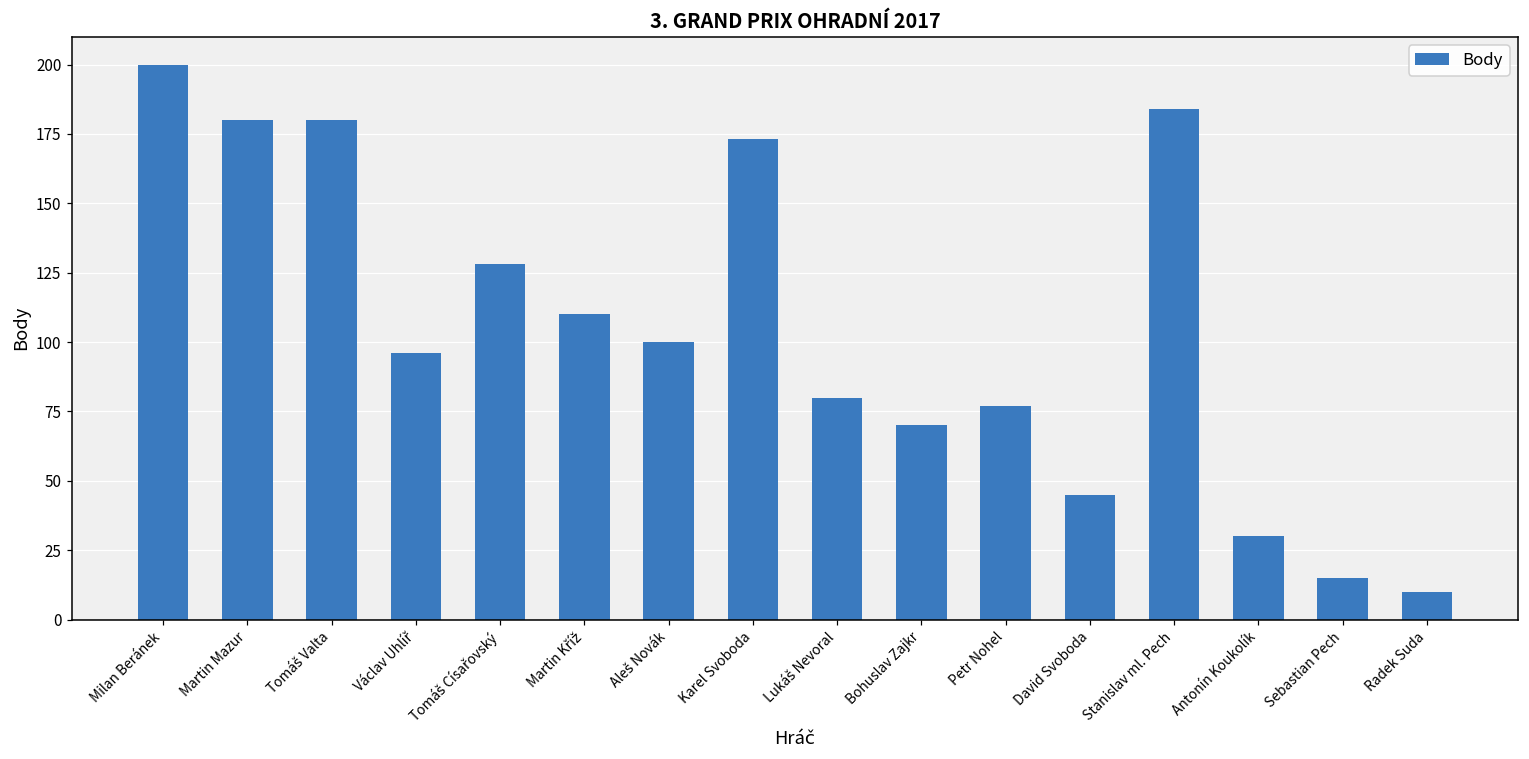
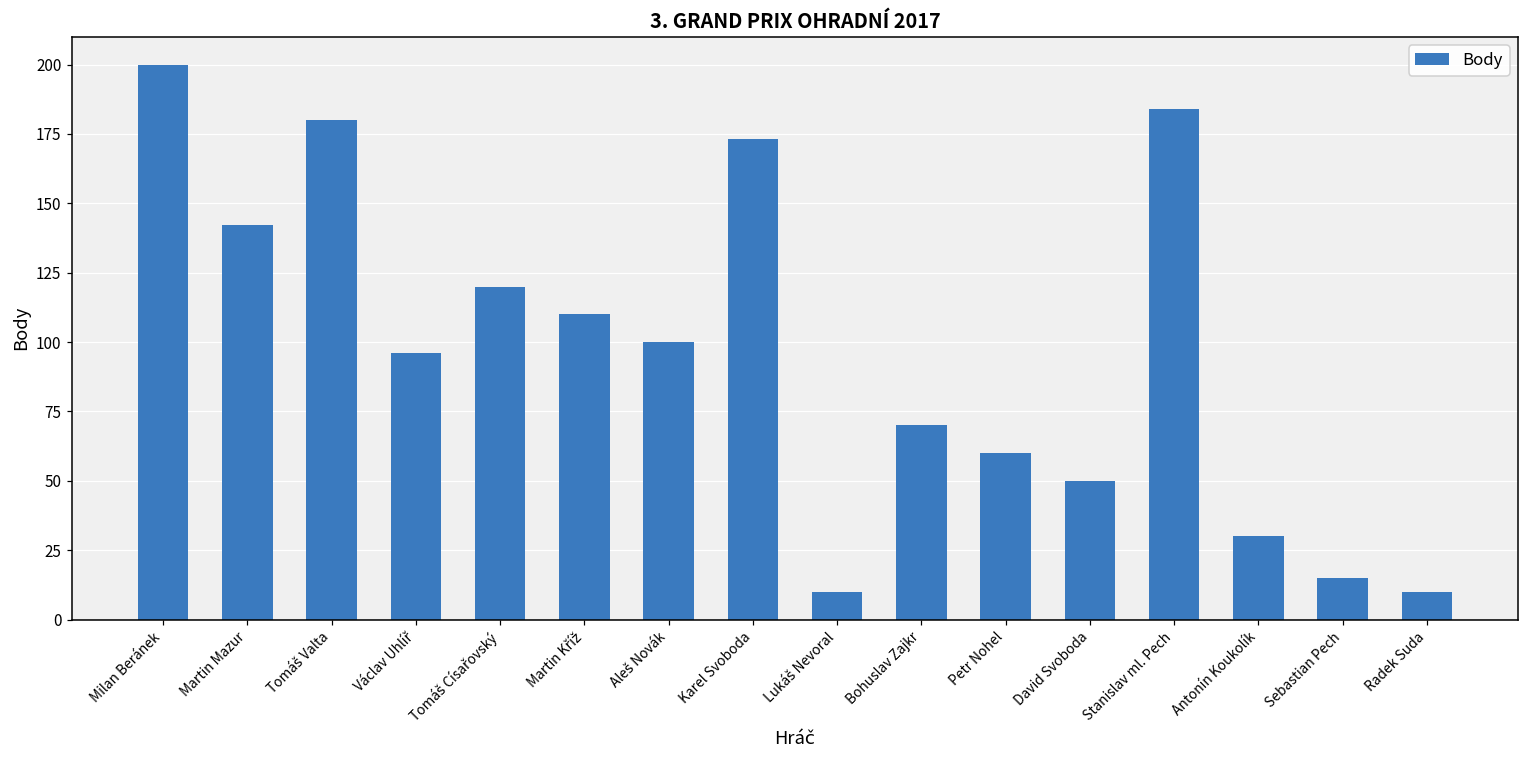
Martin Mazur: 180 -> 142
Tomáš Císařovský: 128 -> 120
Lukáš Nevoral: 80 -> 10
Petr Nohel: 77 -> 60
David Svoboda: 45 -> 50
